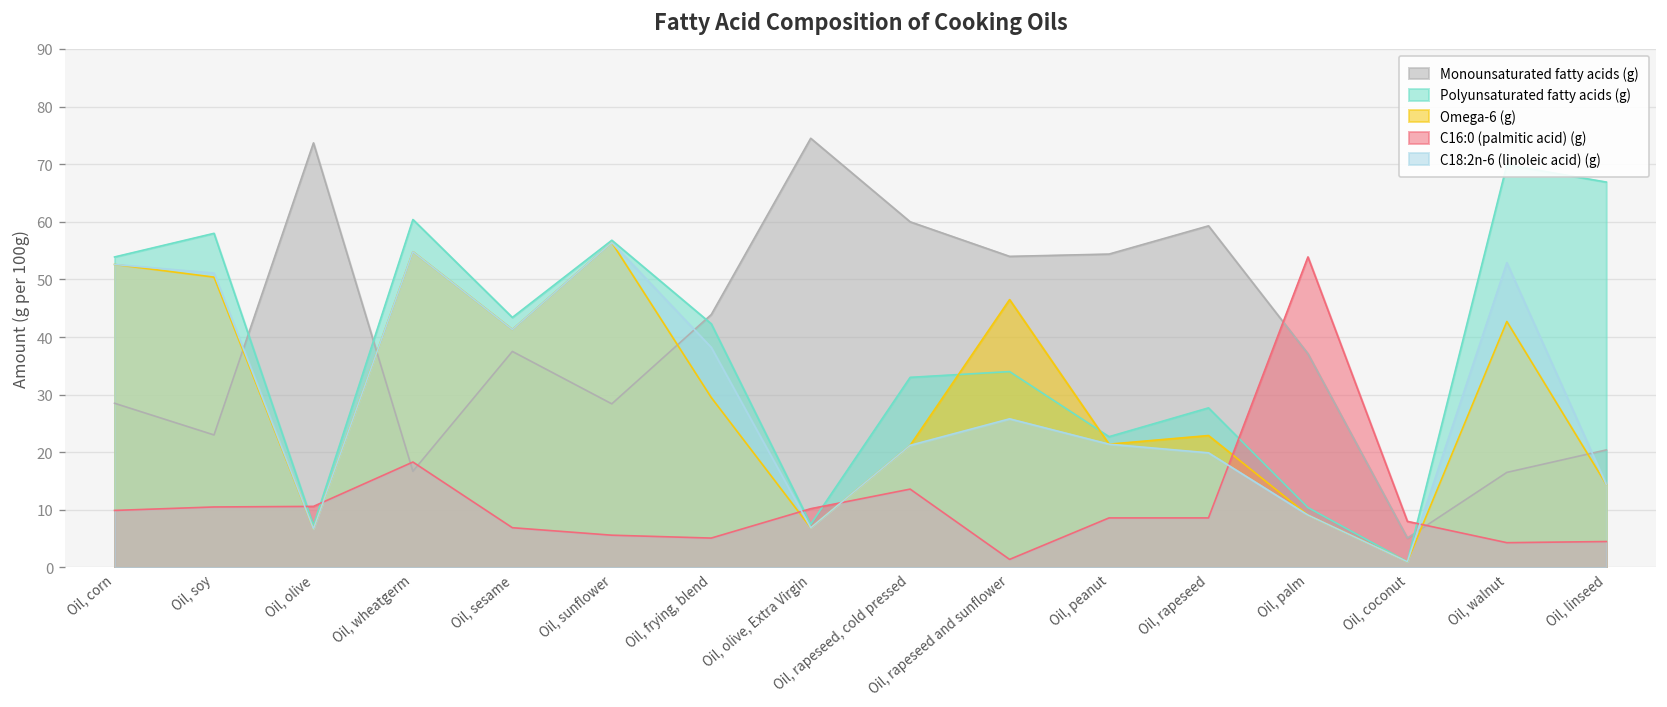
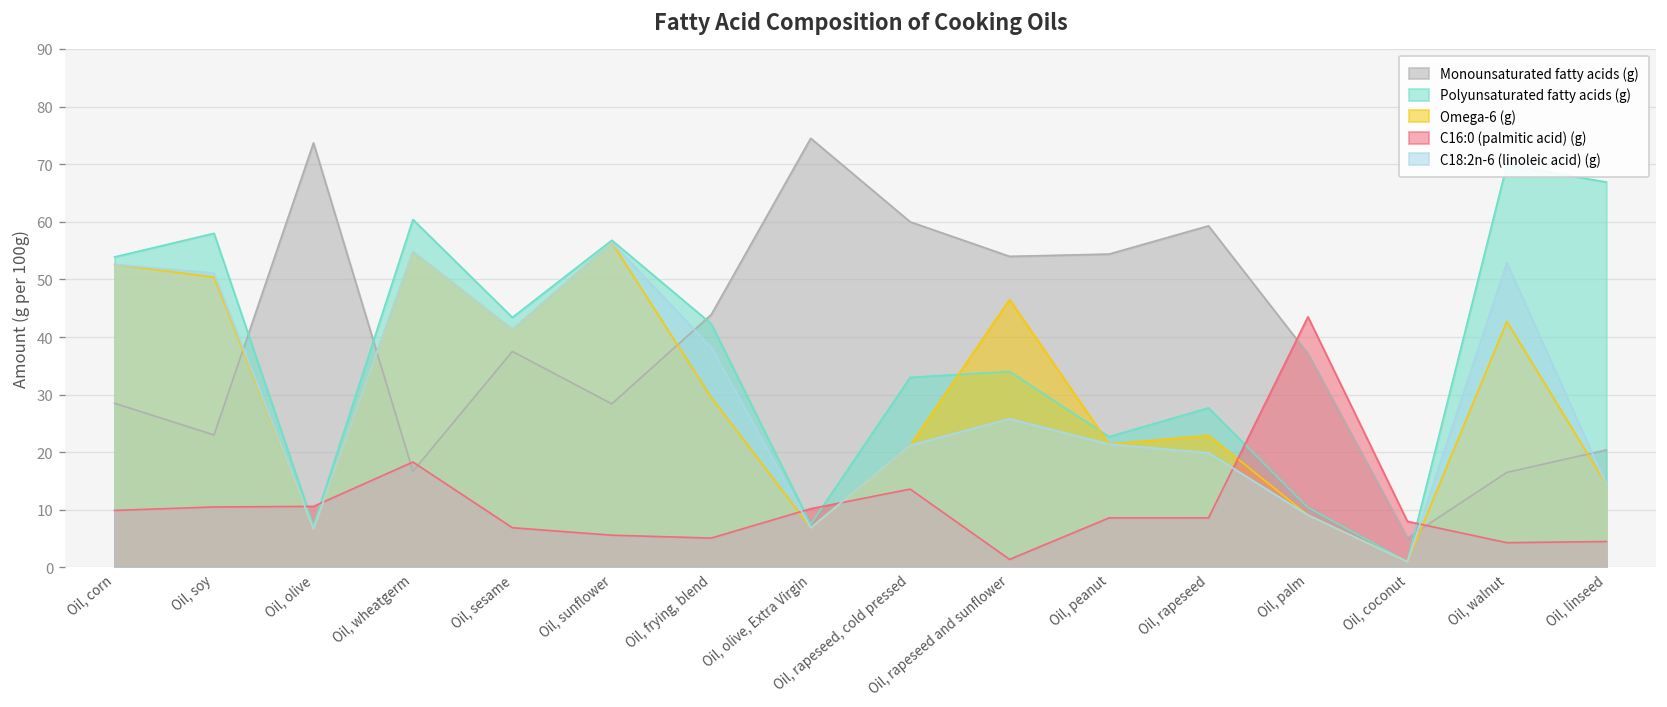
C16:0 (palmitic acid) (g), Oil, palm: 54 -> 44
